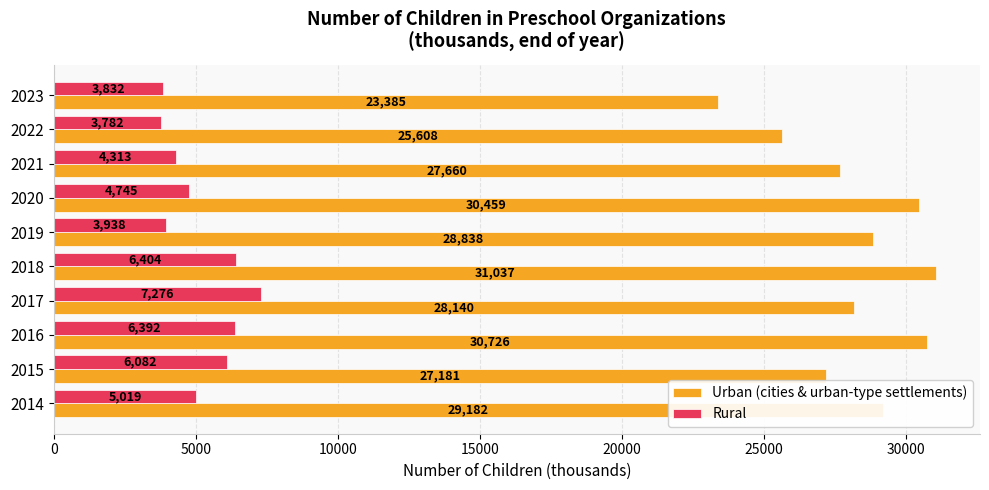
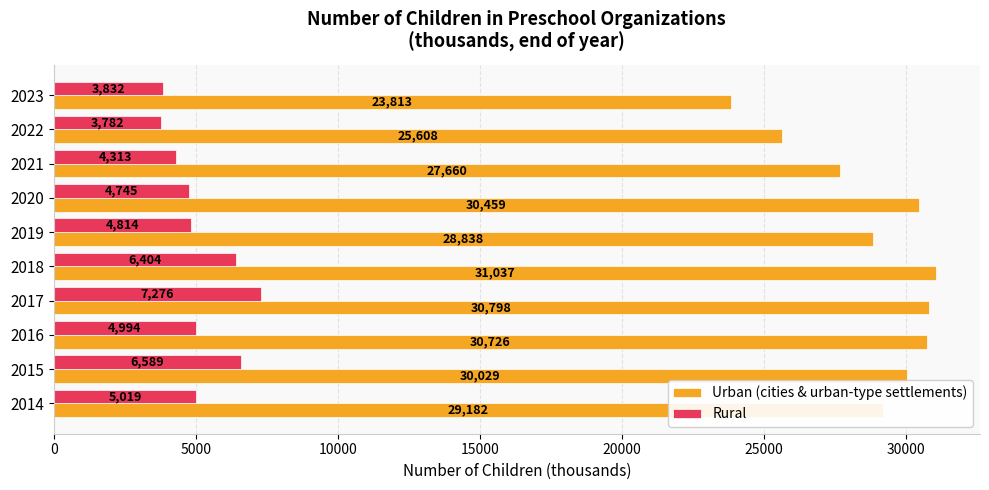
Urban (cities & urban-type settlements), 2023: 23,385 -> 23,813
Rural, 2019: 3,938 -> 4,814
Urban (cities & urban-type settlements), 2017: 28,140 -> 30,798
Rural, 2016: 6,392 -> 4,994
Rural, 2015: 6,082 -> 6,589
Urban (cities & urban-type settlements), 2015: 27,181 -> 30,029
